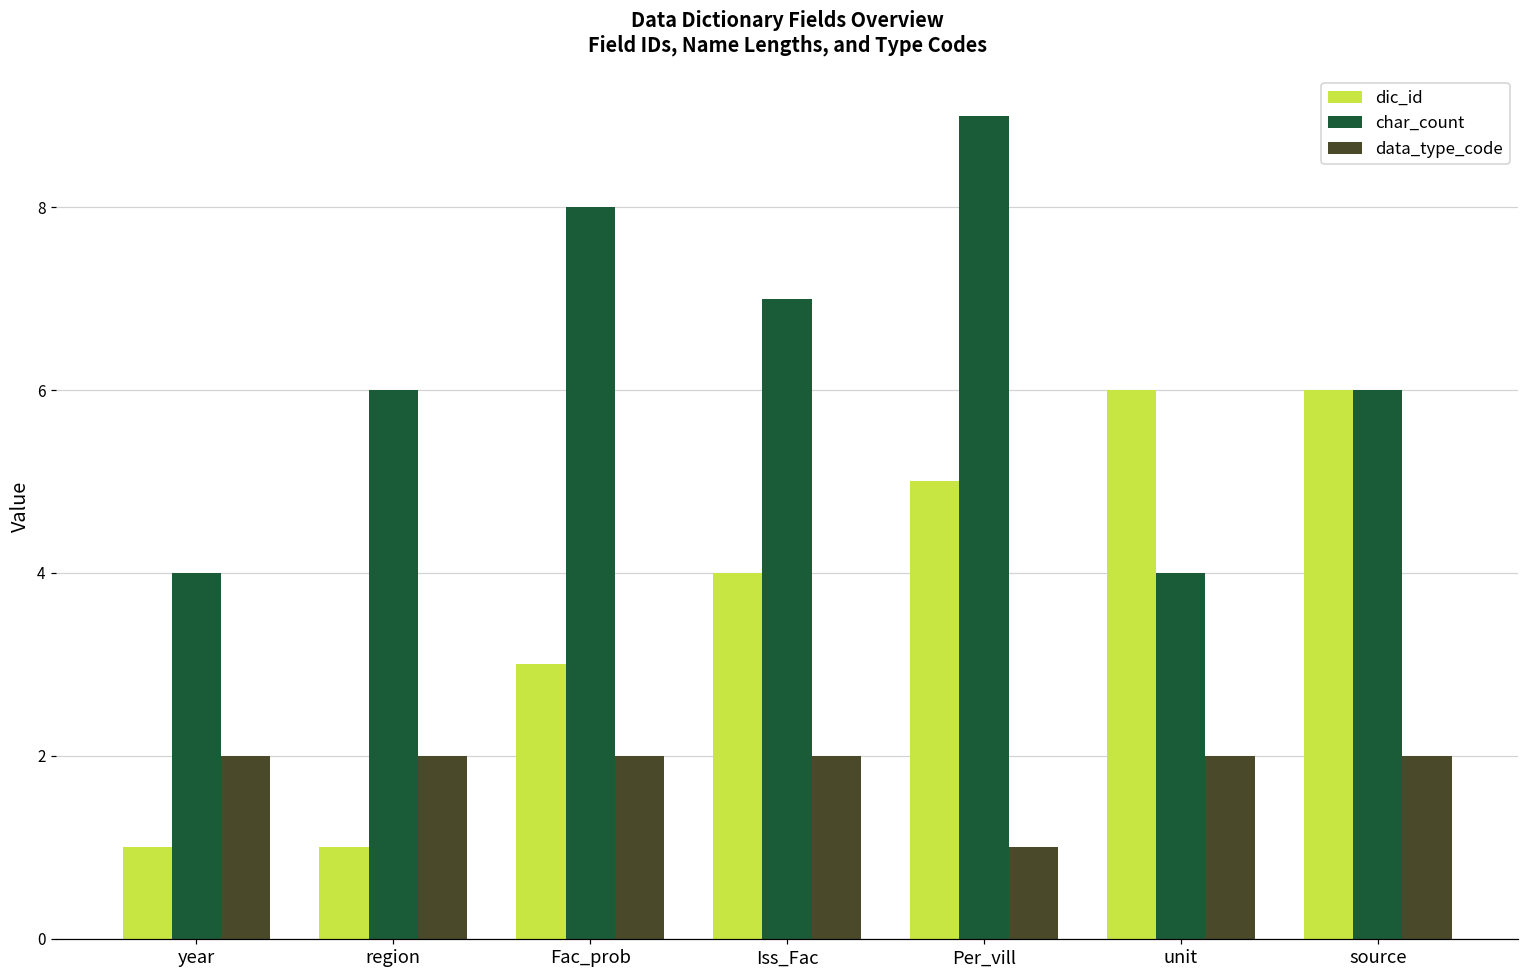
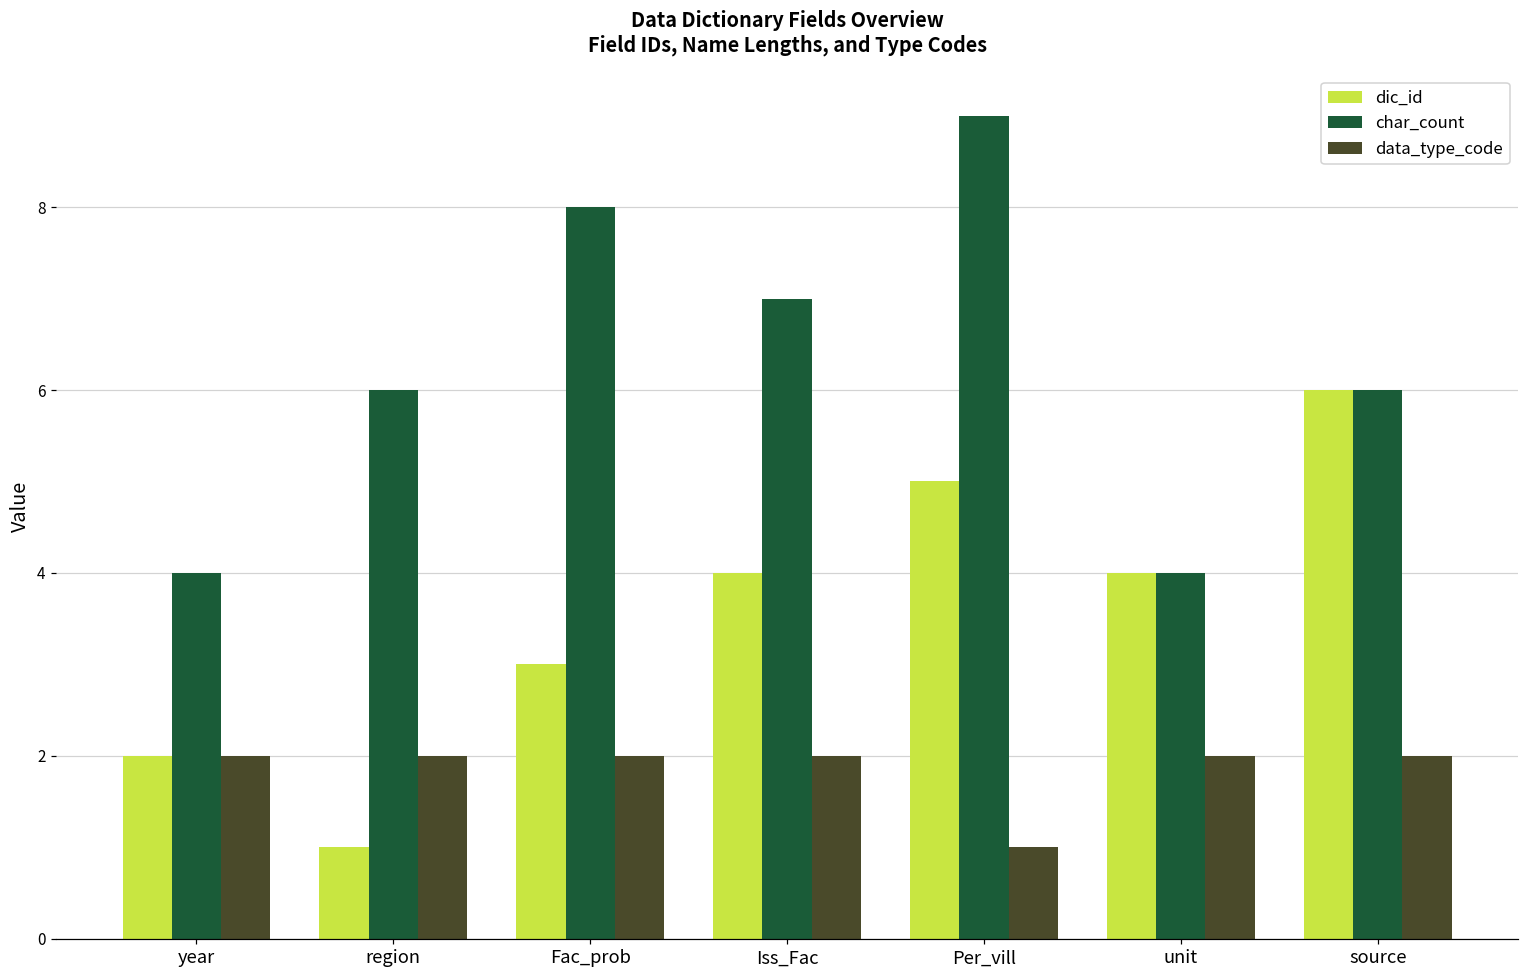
dic_id, year: 1 -> 2
dic_id, unit: 6 -> 4
